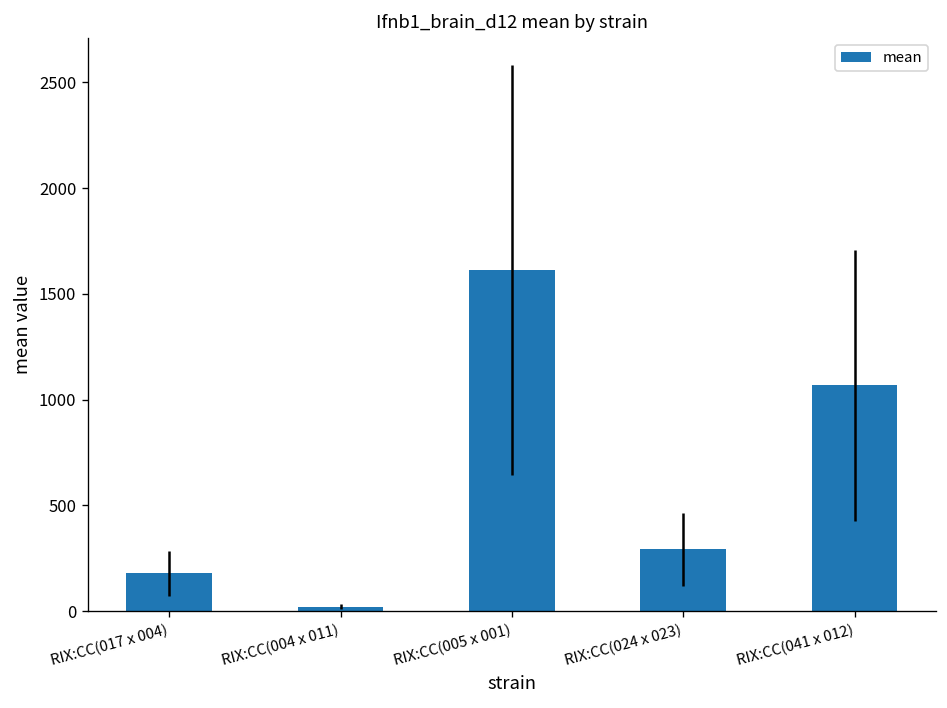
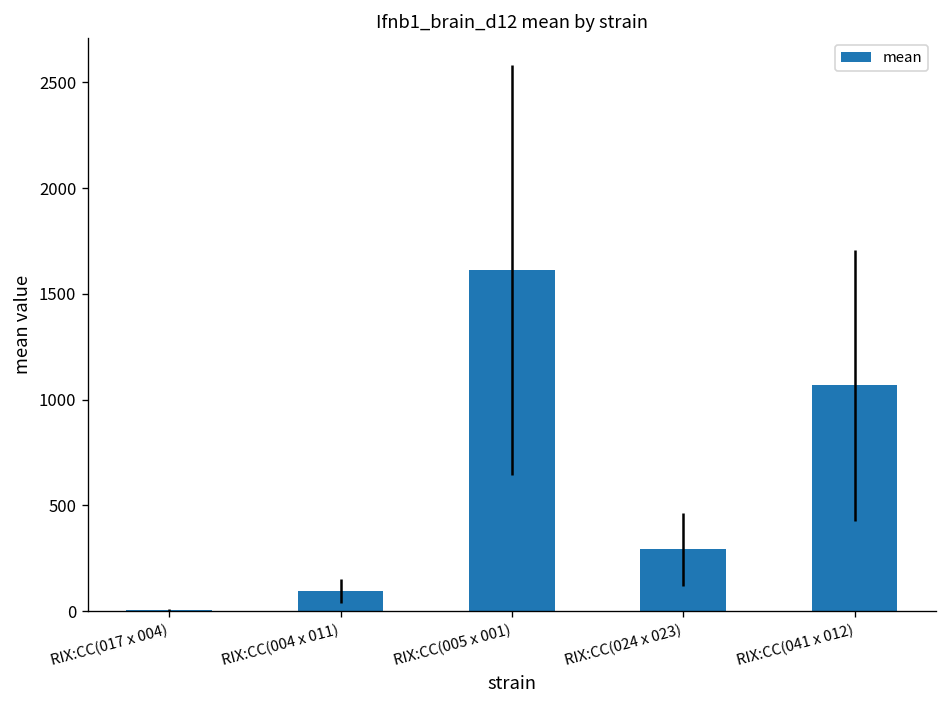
RIX:CC(017 x 004): 180 -> 0
RIX:CC(004 x 011): 20 -> 90
